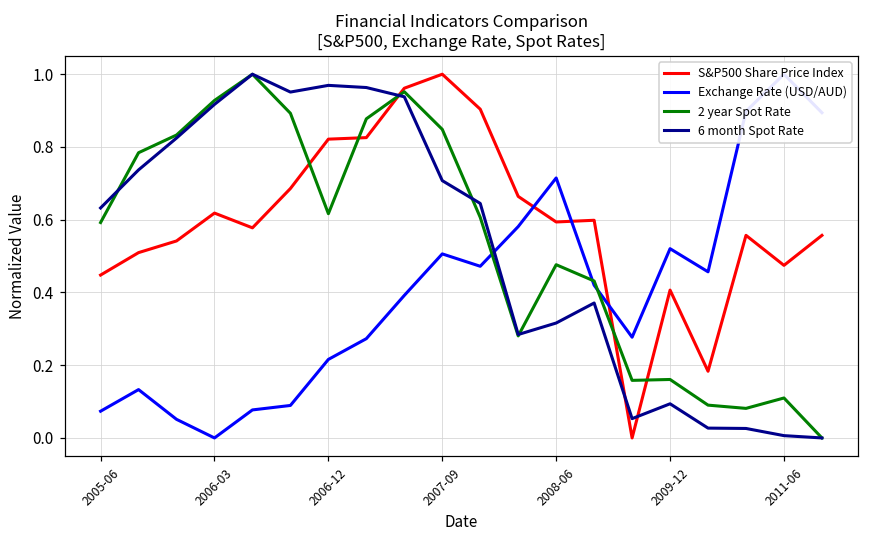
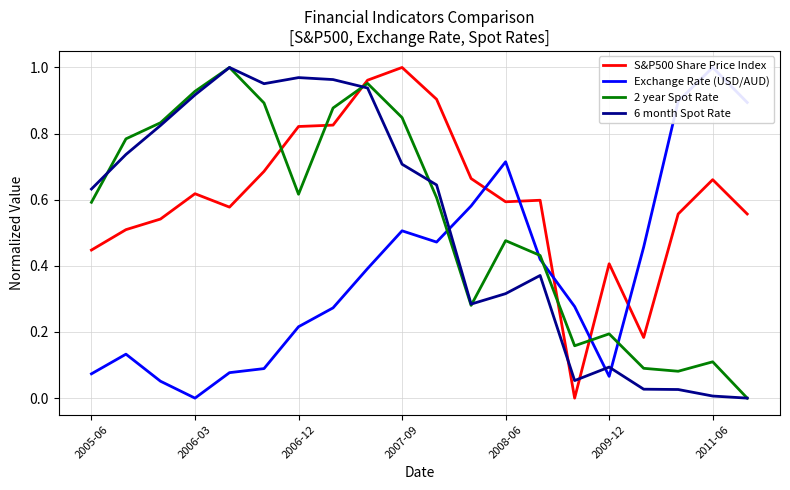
Exchange Rate (USD/AUD), 2009-12: 0.52 -> 0.07
2 year Spot Rate, 2009-12: 0.16 -> 0.19
S&P500 Share Price Index, 2011-06: 0.47 -> 0.66
